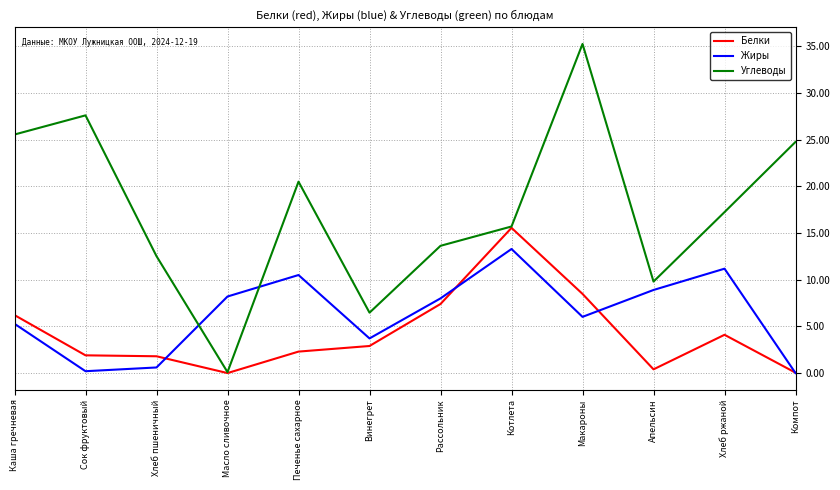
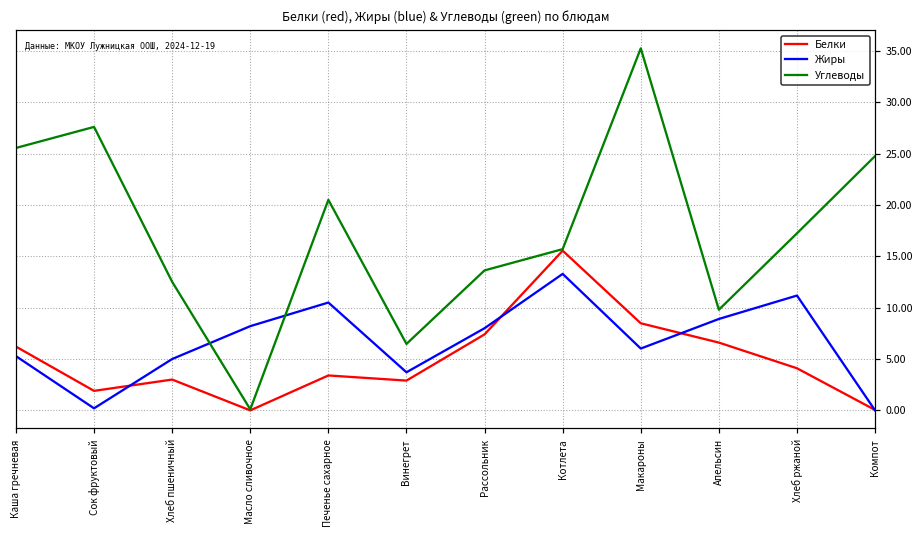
Белки, Хлеб пшеничный: 2 -> 3
Жиры, Хлеб пшеничный: 1 -> 5
Белки, Печенье сахарное: 2 -> 3
Белки, Апельсин: 0 -> 7
